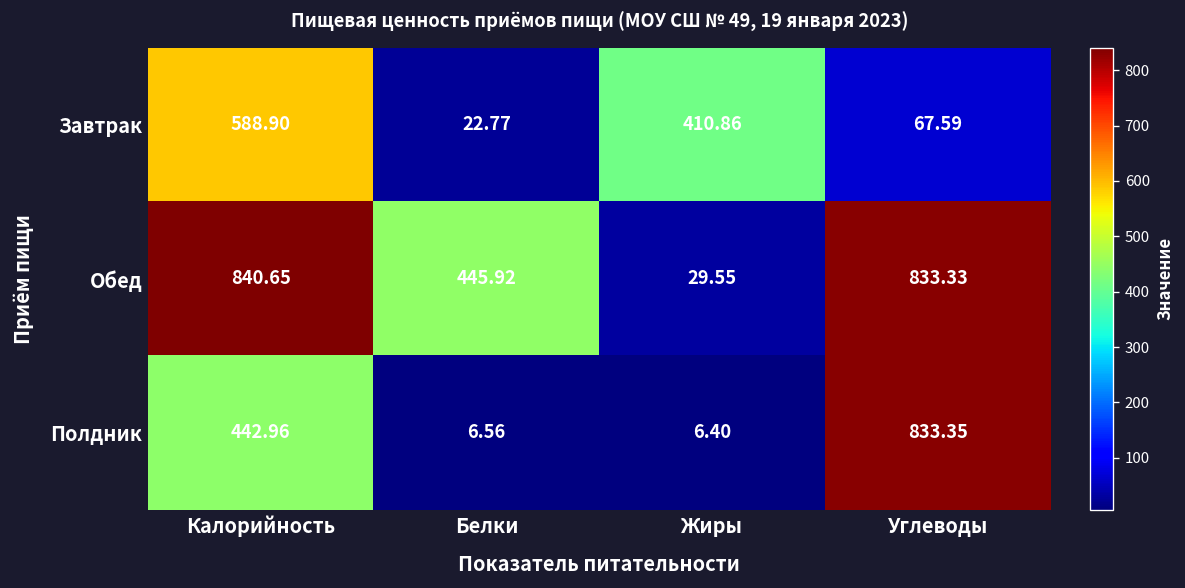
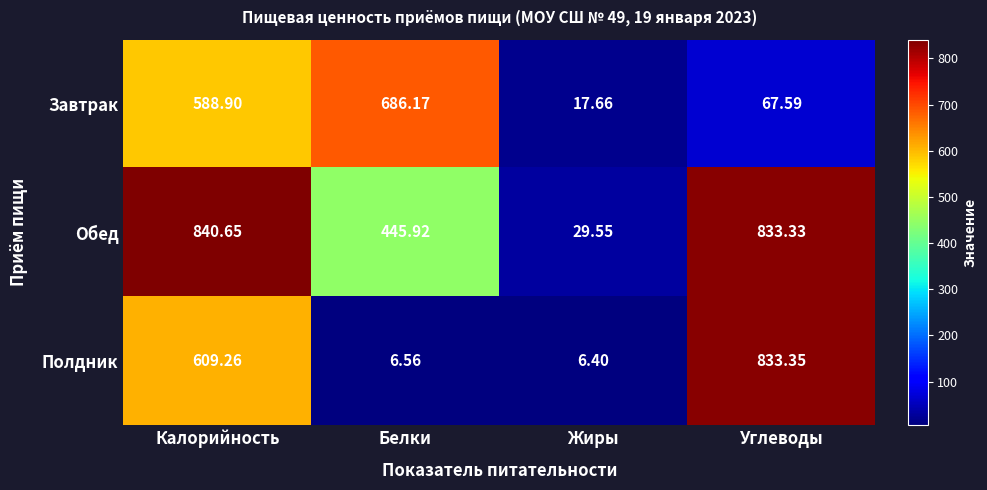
Завтрак, Белки: 22.77 -> 686.17
Завтрак, Жиры: 410.86 -> 17.66
Полдник, Калорийность: 442.96 -> 609.26
